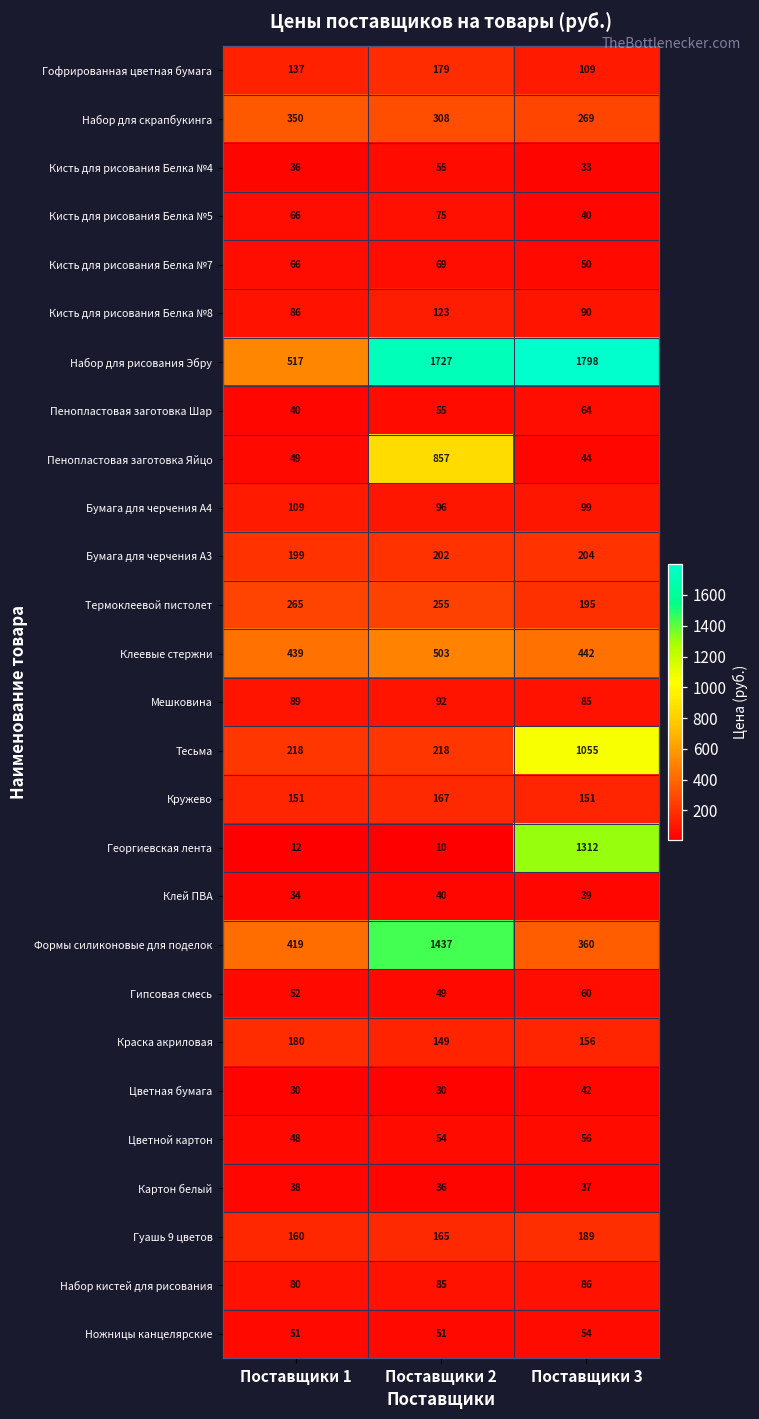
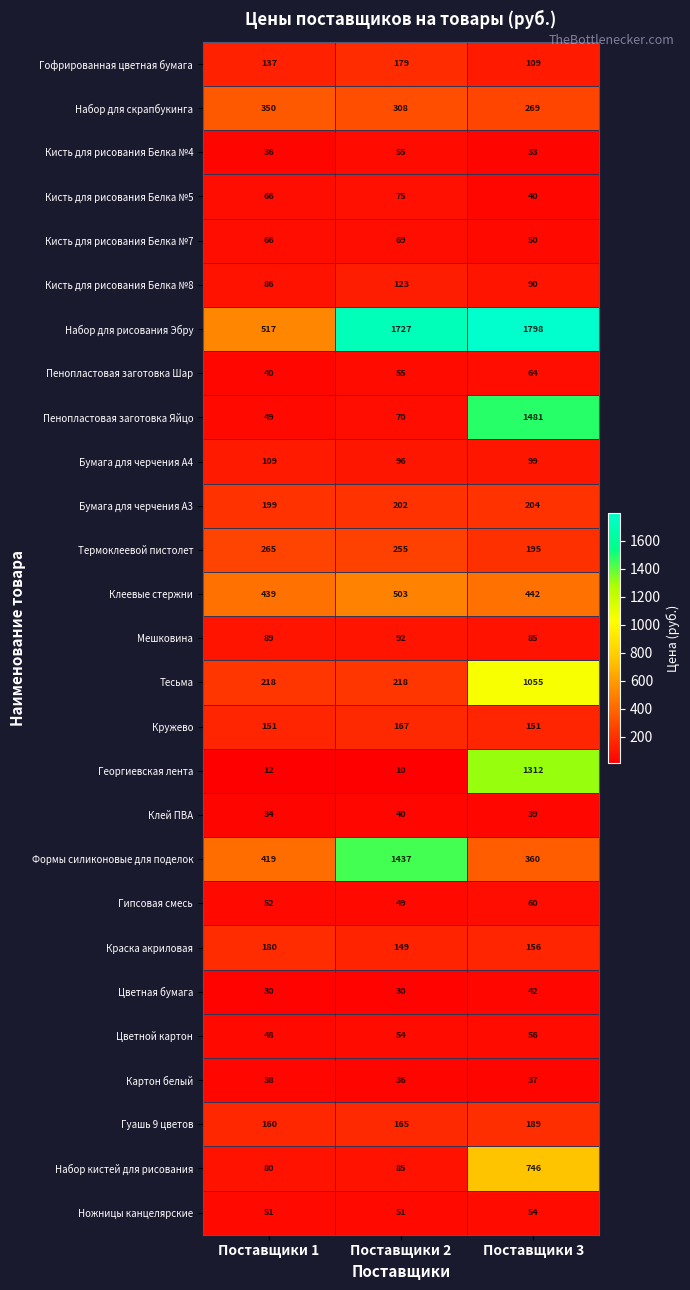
Пенопластовая заготовка Яйцо, Поставщики 2: 857 -> 70
Пенопластовая заготовка Яйцо, Поставщики 3: 44 -> 1481
Набор кистей для рисования, Поставщики 3: 86 -> 746
